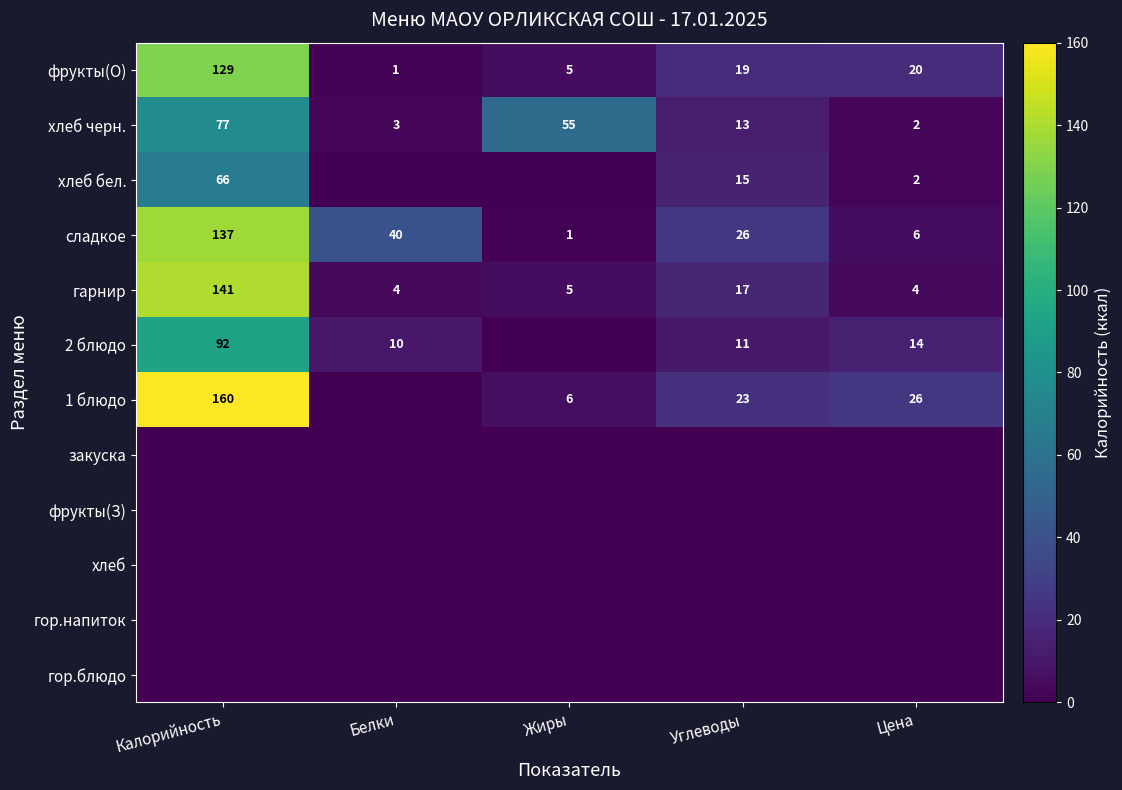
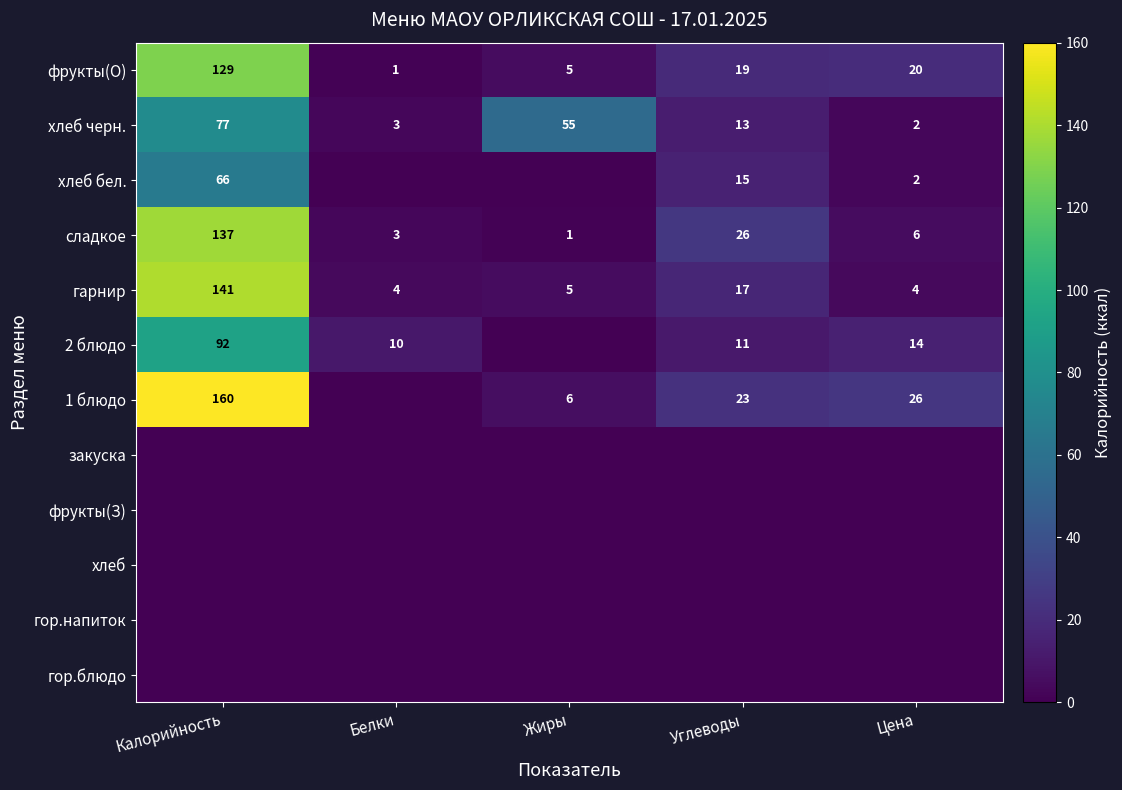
сладкое, Белки: 40 -> 3
